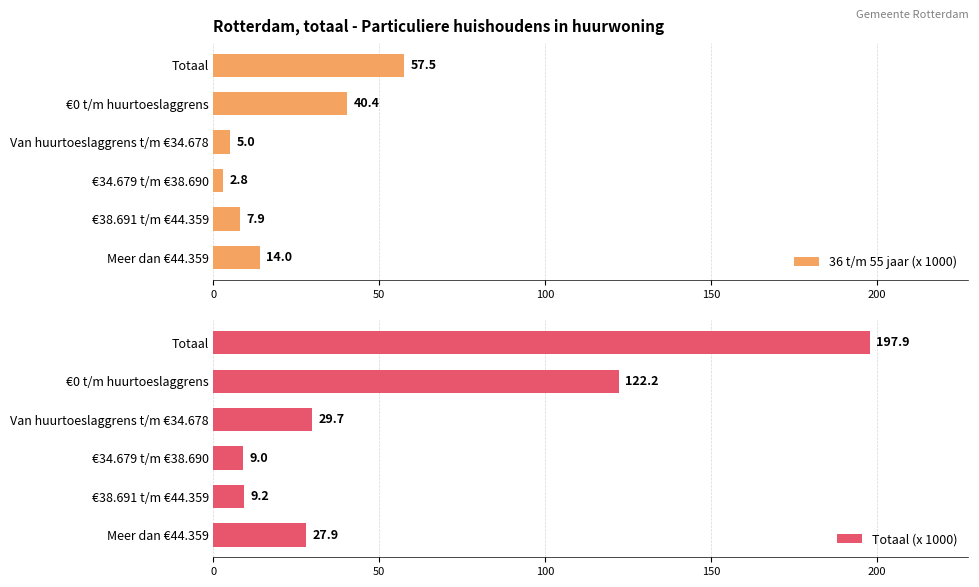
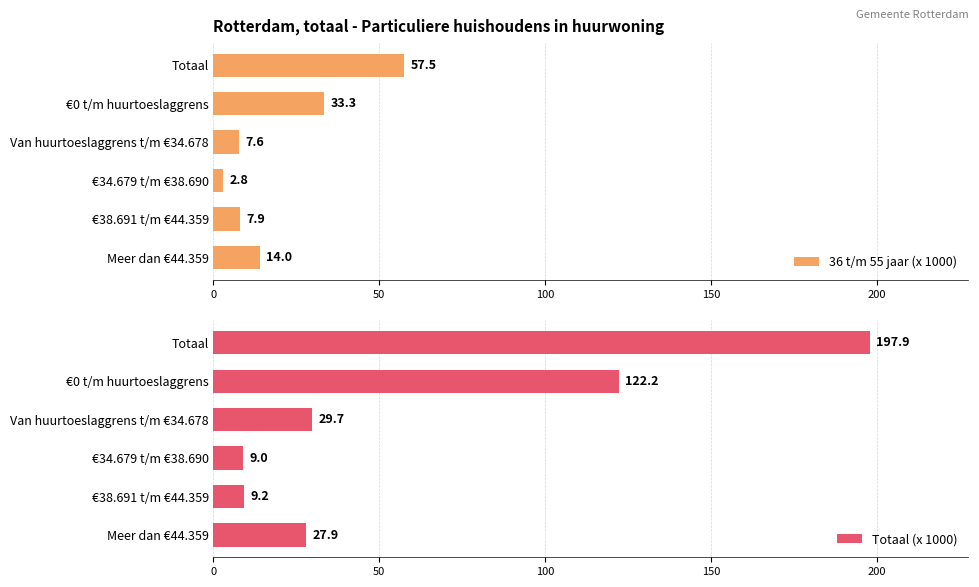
Rotterdam, totaal - Particuliere huishoudens in huurwoning, €0 t/m huurtoeslaggrens: 40.4 -> 33.3
Rotterdam, totaal - Particuliere huishoudens in huurwoning, Van huurtoeslaggrens t/m €34.678: 5.0 -> 7.6
